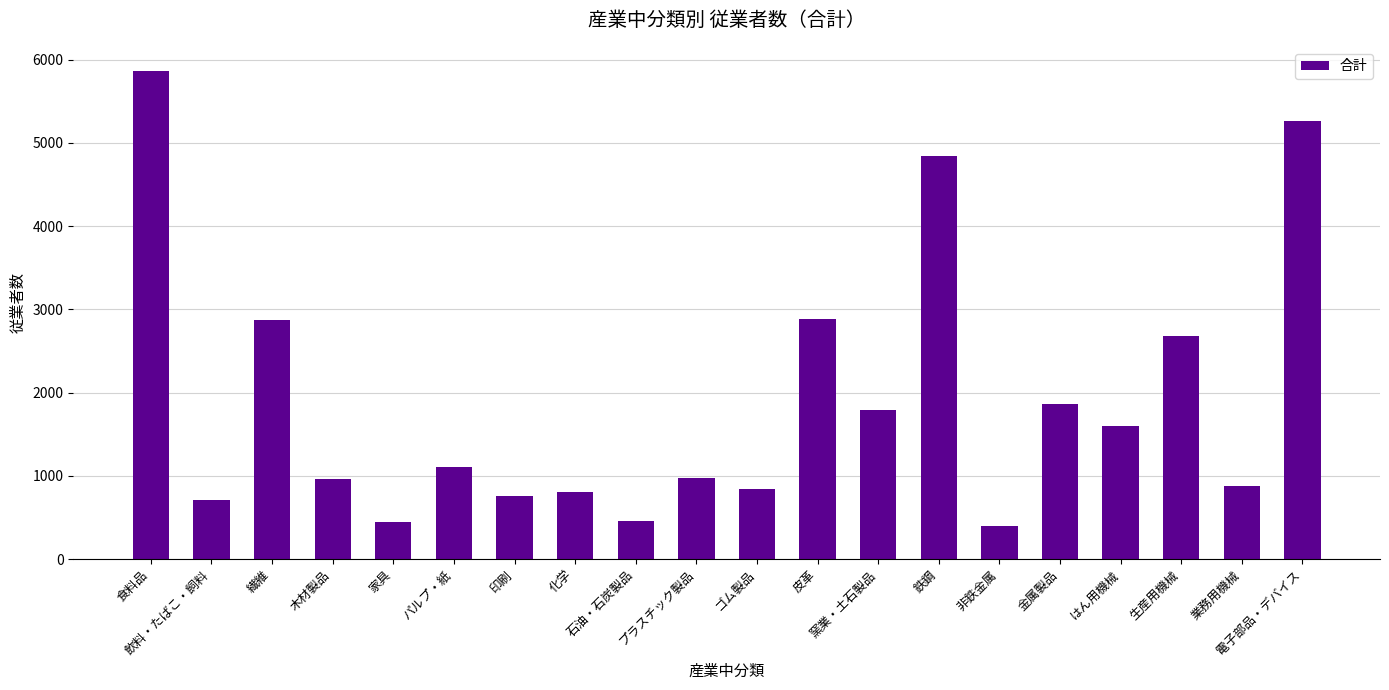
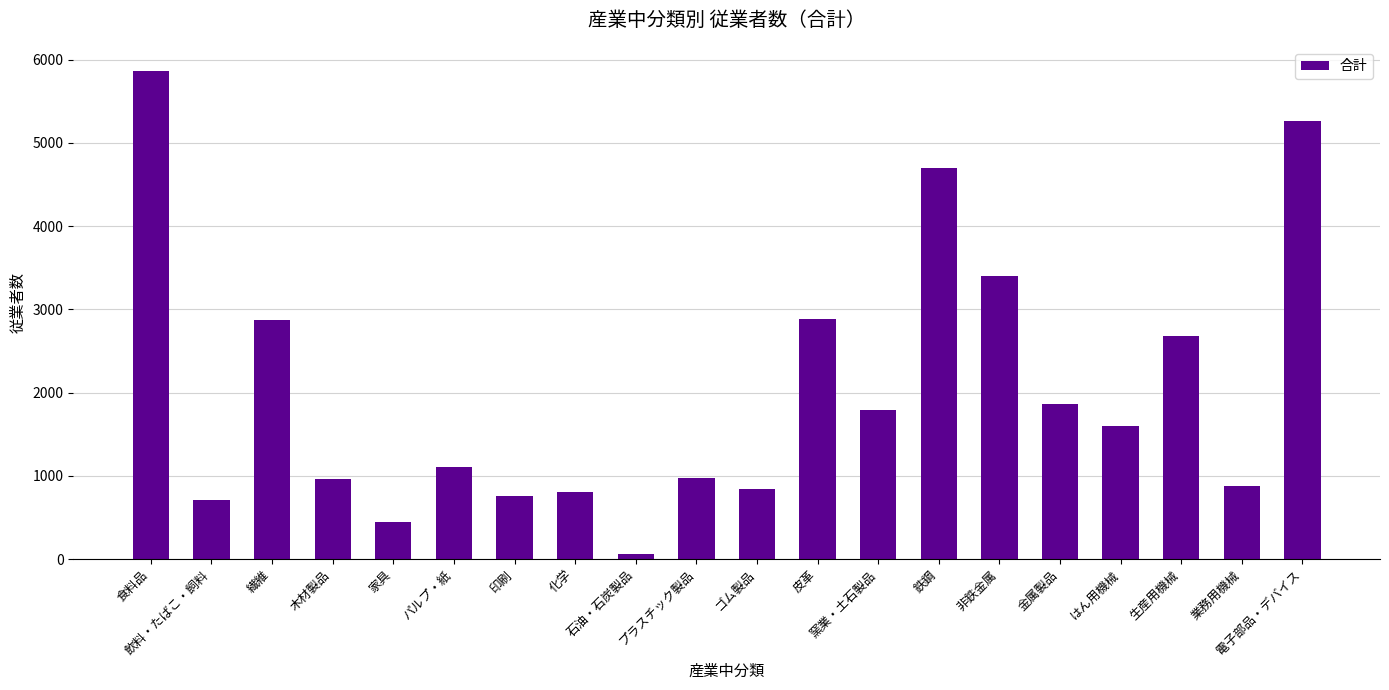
石油・石炭製品: 500 -> 100
鉄鋼: 4800 -> 4700
非鉄金属: 400 -> 3400
